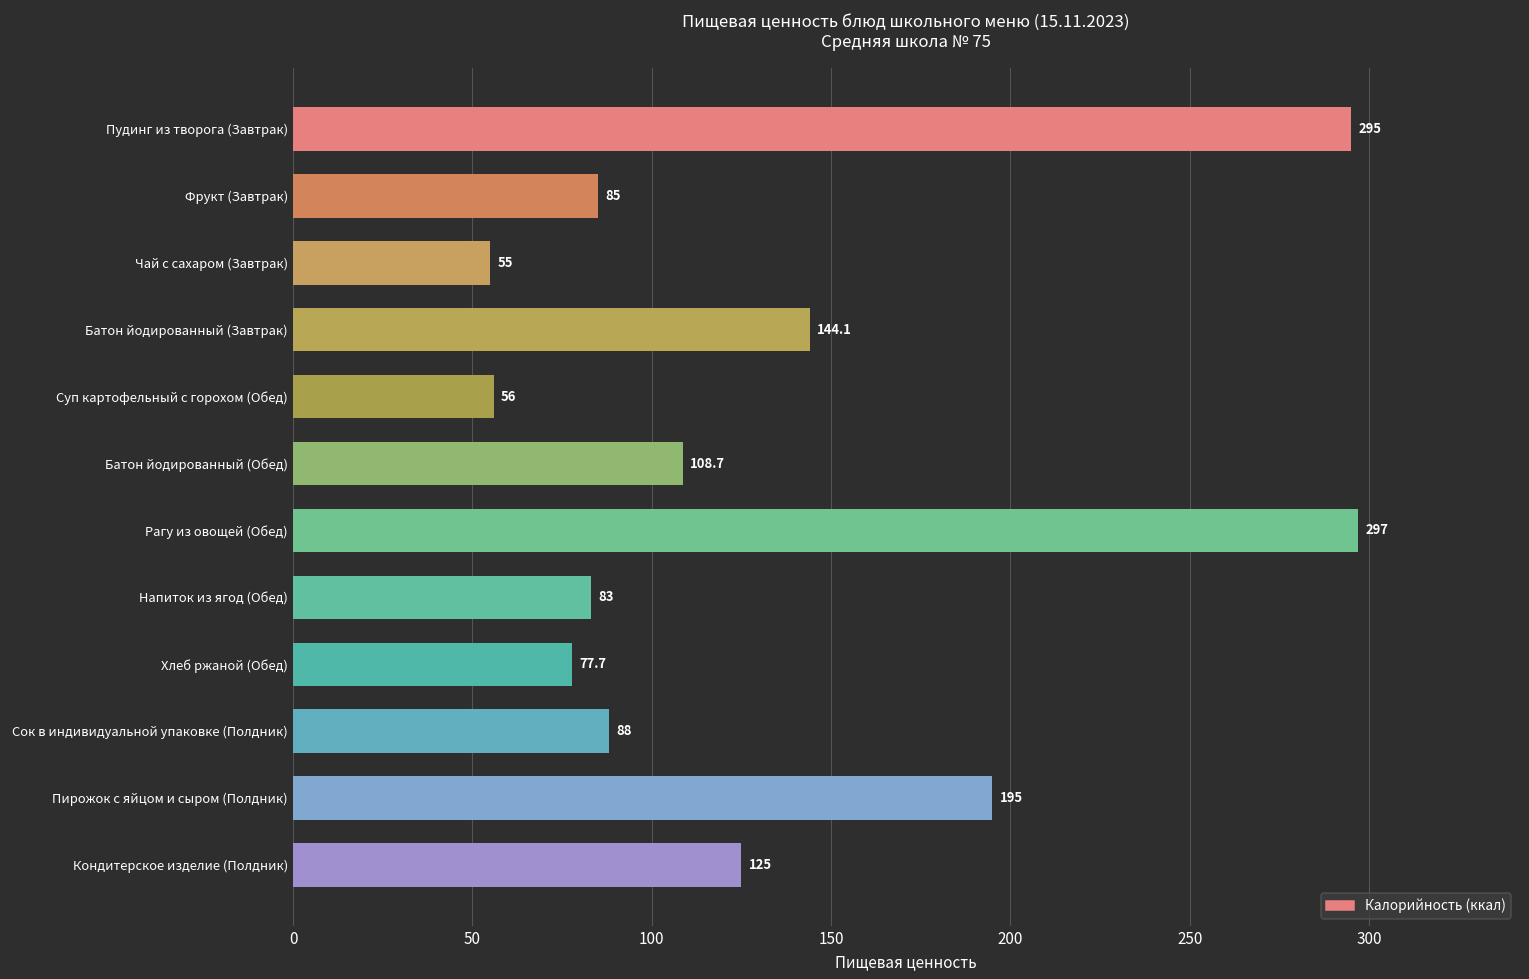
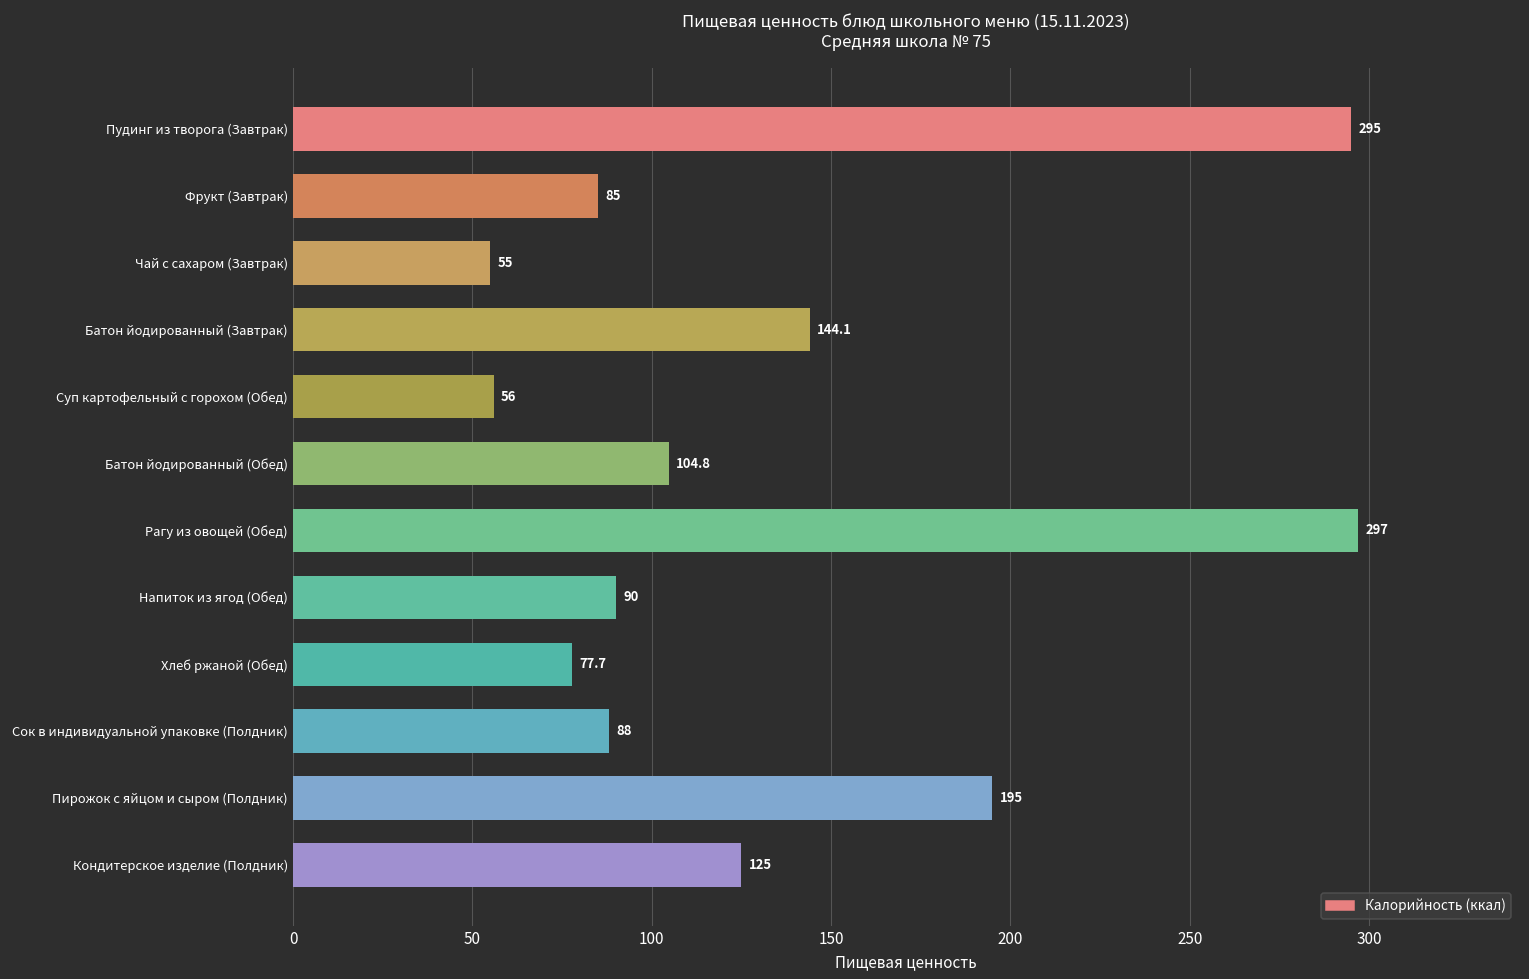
Батон йодированный (Обед): 108.7 -> 104.8
Напиток из ягод (Обед): 83 -> 90
